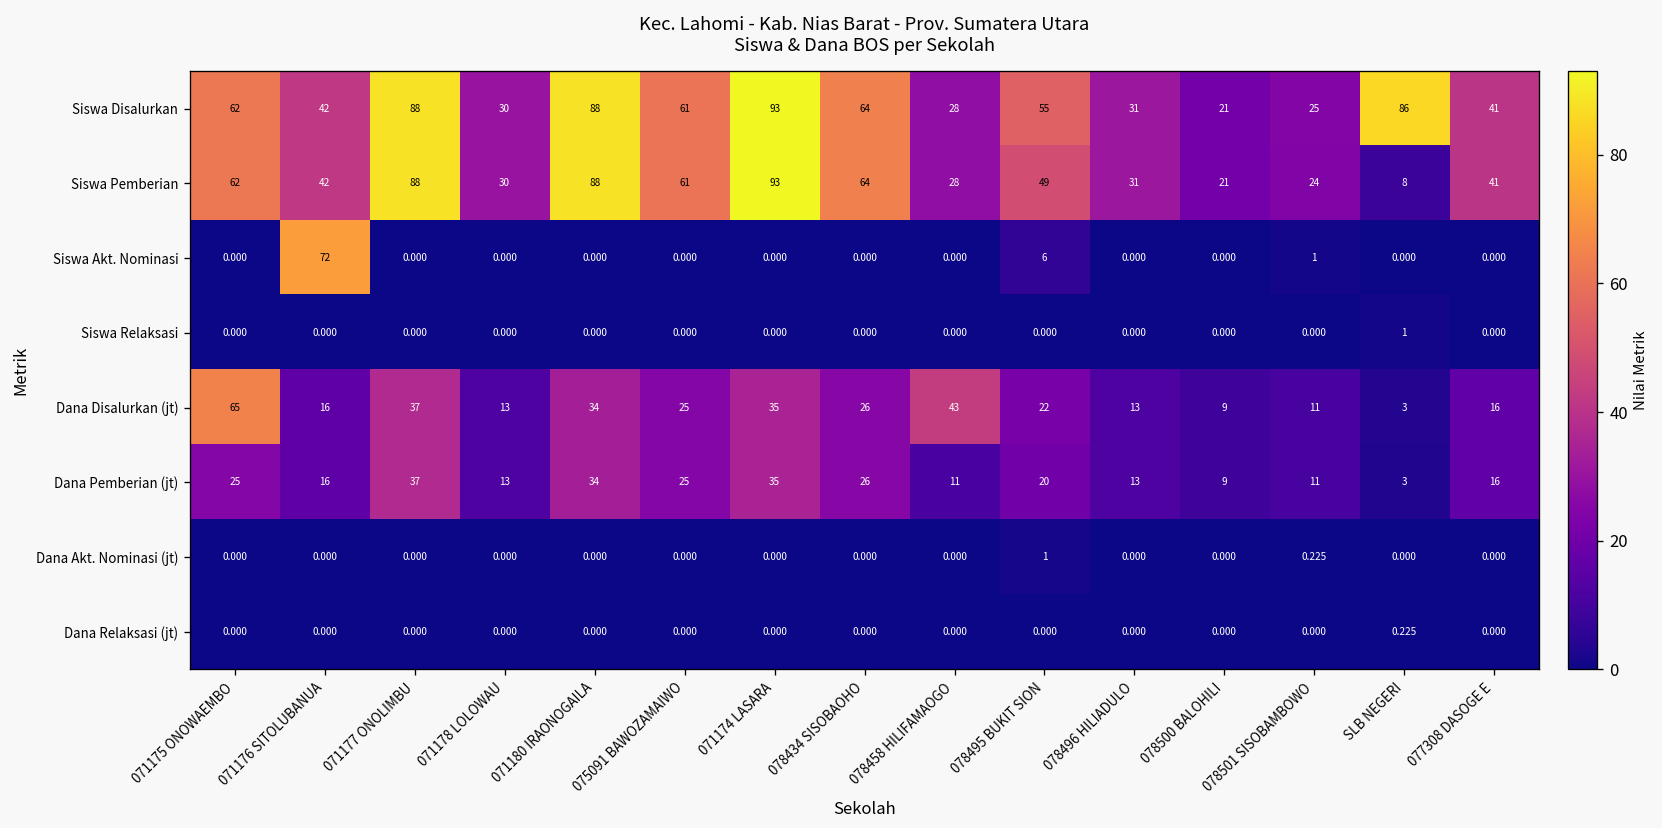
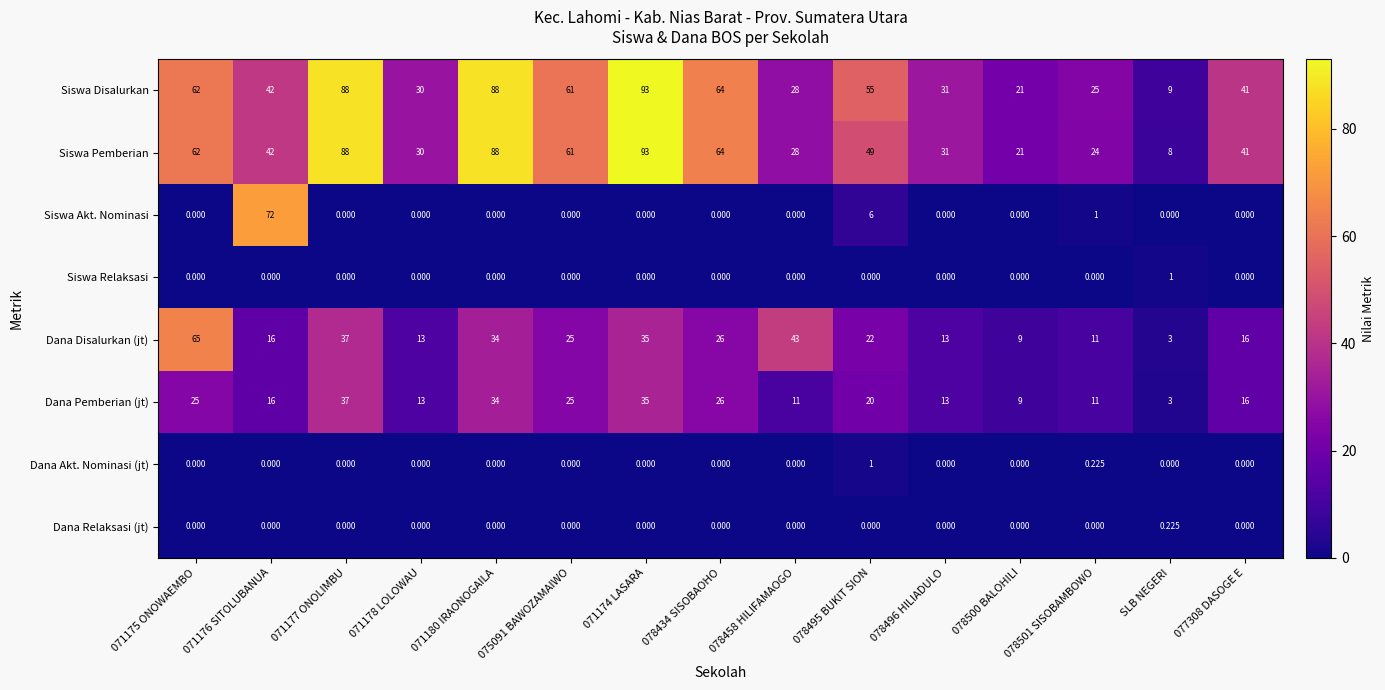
Siswa Disalurkan, SLB NEGERI: 86 -> 9
